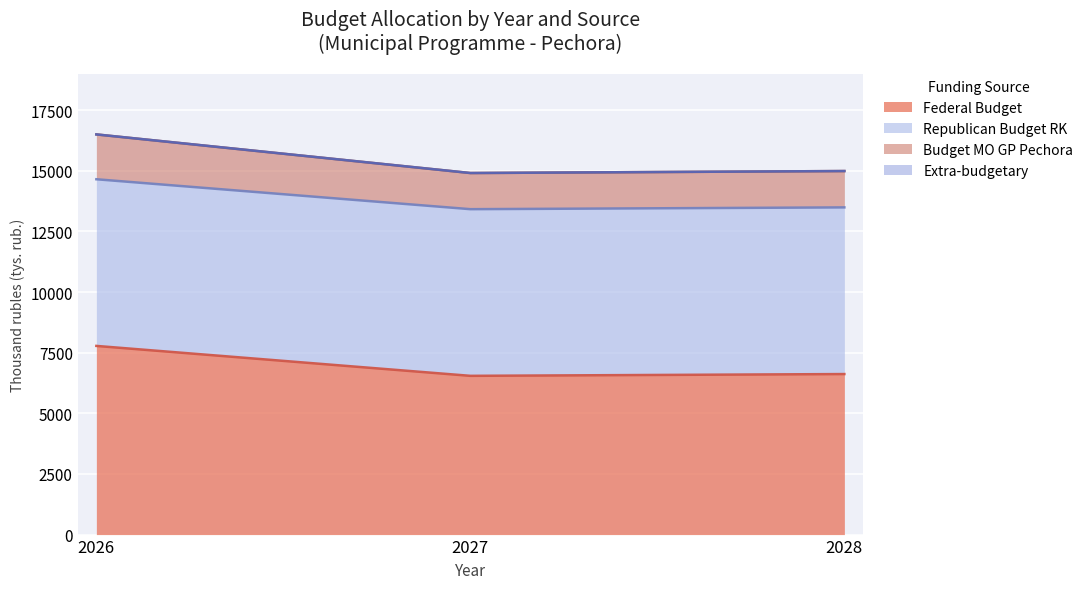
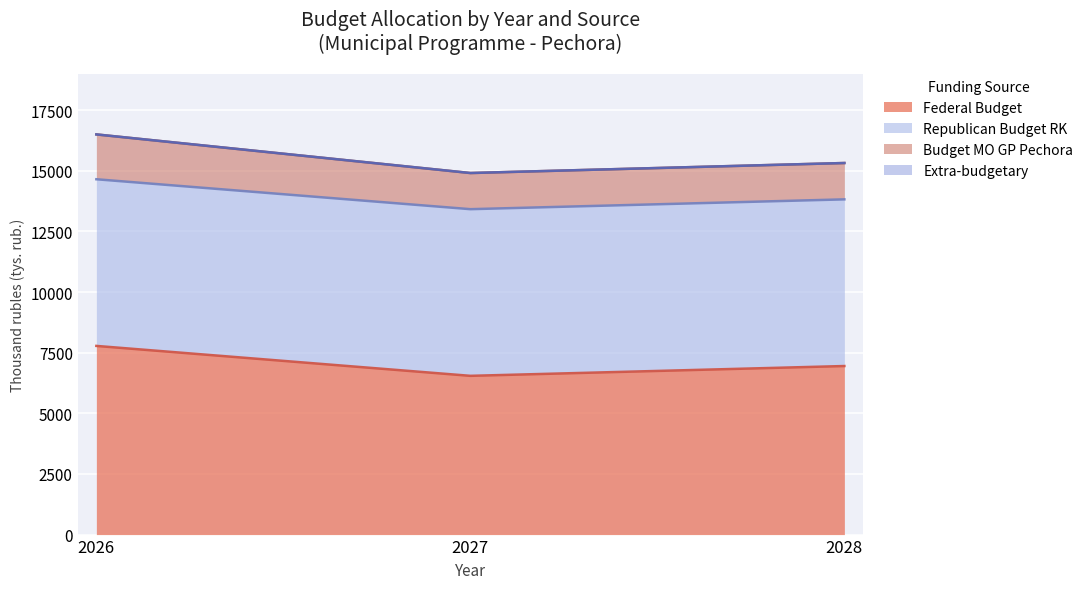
Federal Budget, 2028: 6600 -> 7000
